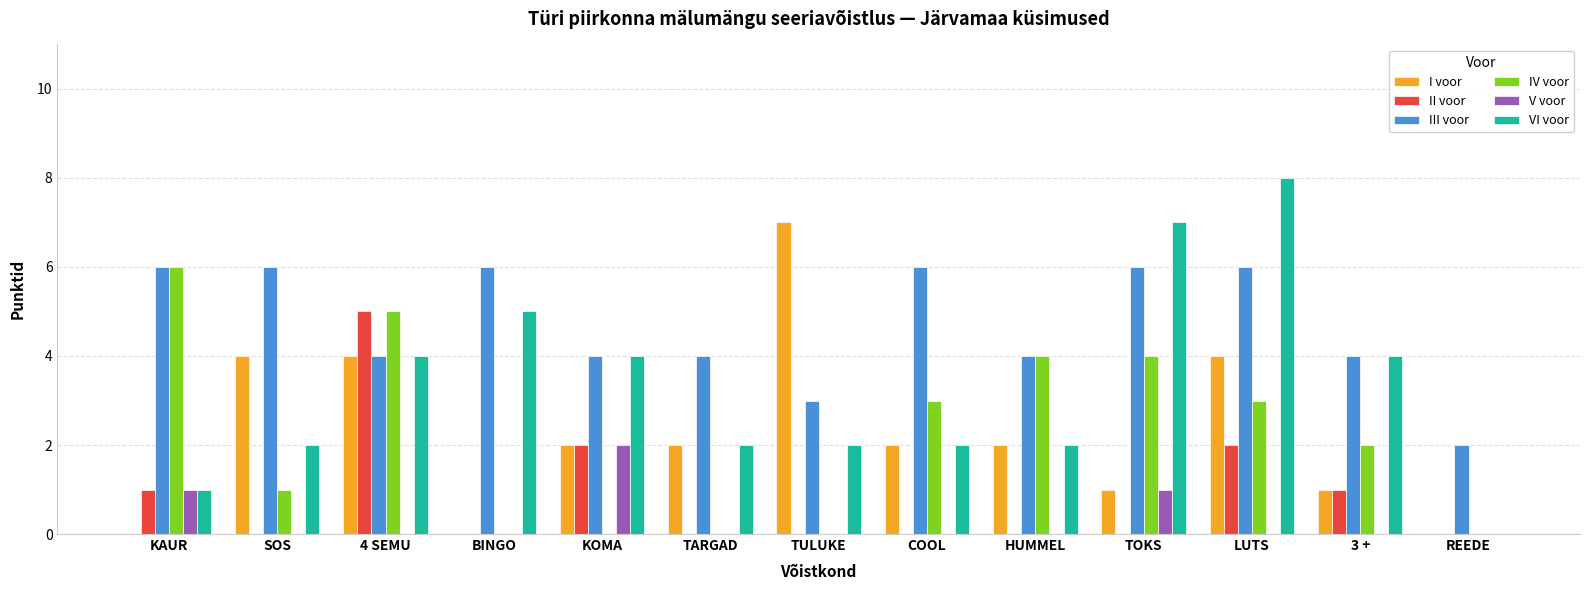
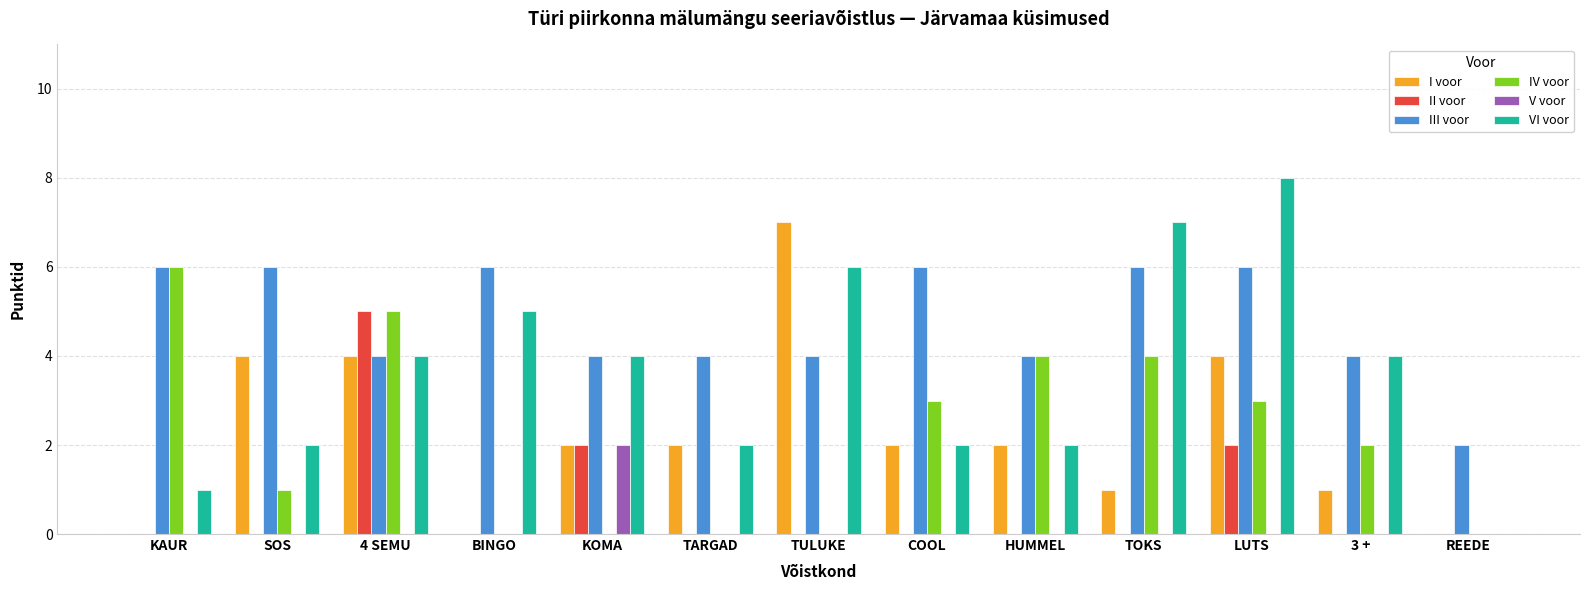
II voor, KAUR: 1 -> 0
V voor, KAUR: 1 -> 0
III voor, TULUKE: 3 -> 4
VI voor, TULUKE: 2 -> 6
V voor, TOKS: 1 -> 0
II voor, 3 +: 1 -> 0
